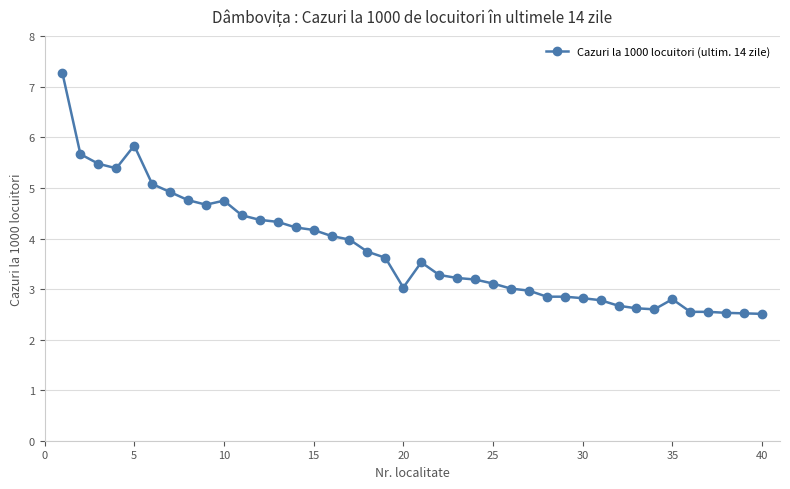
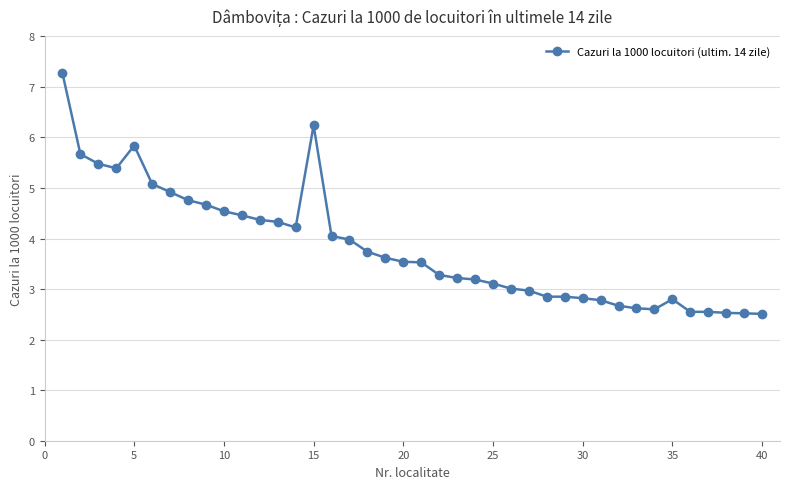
10: 4.8 -> 4.5
15: 4.2 -> 6.2
20: 3.0 -> 3.5
